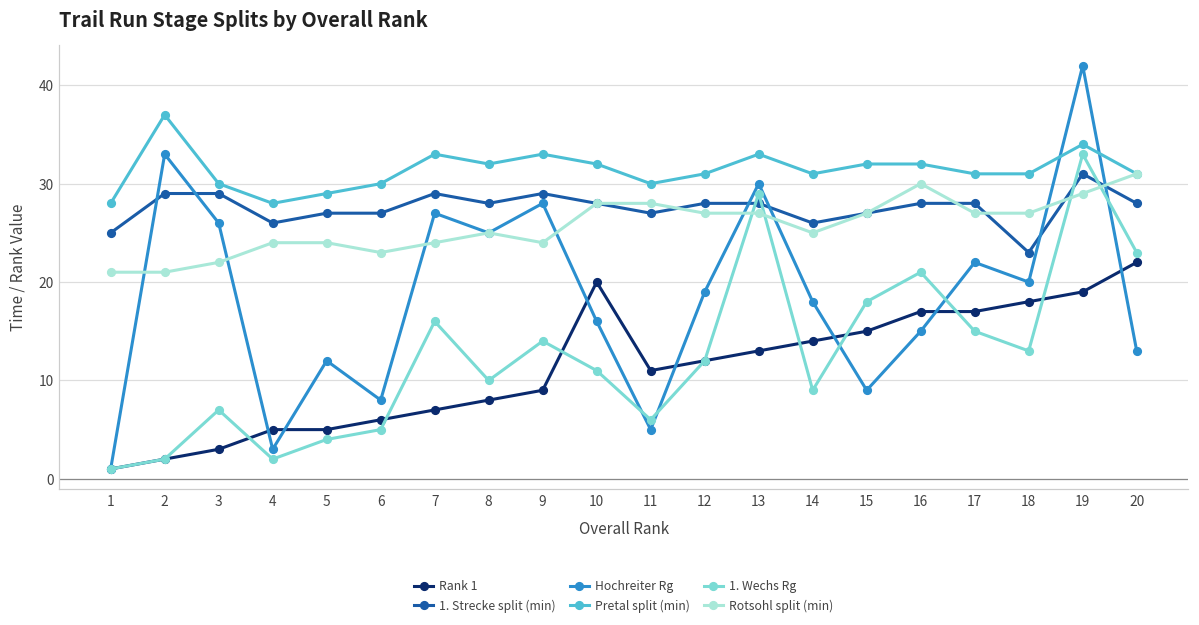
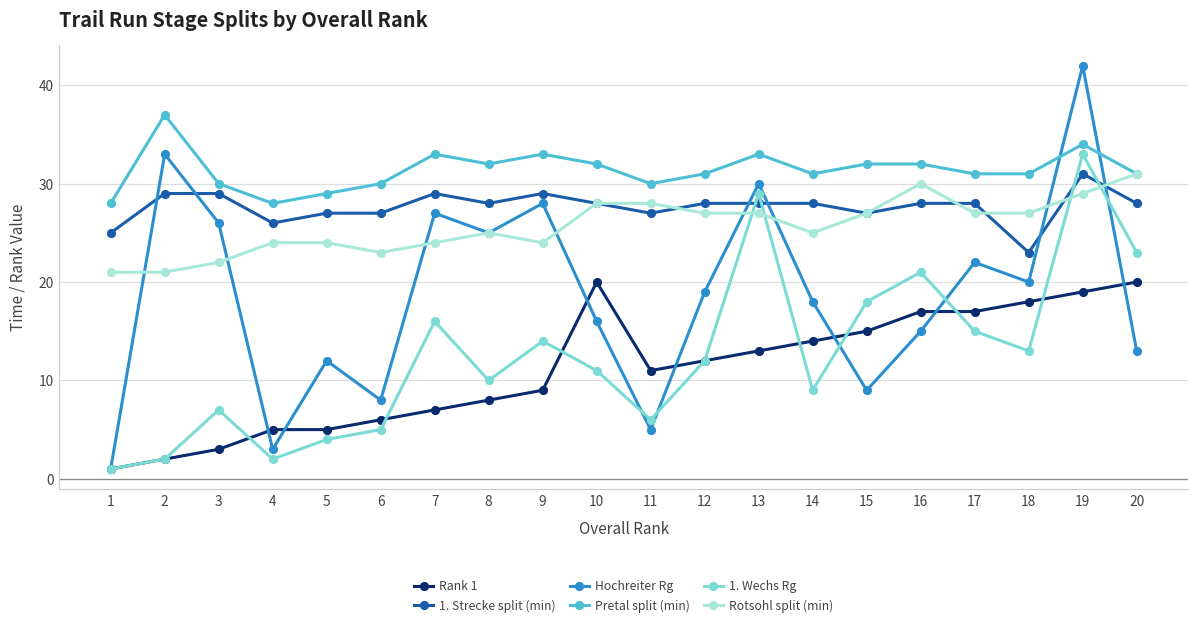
1. Strecke split (min), 14: 26 -> 28
Rank 1, 20: 22 -> 20
